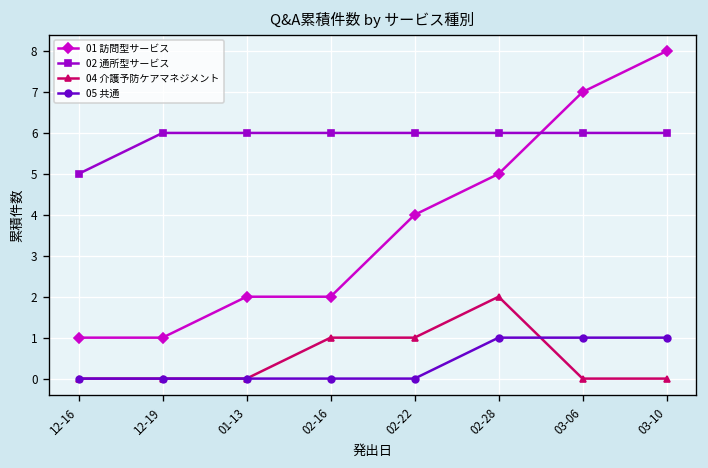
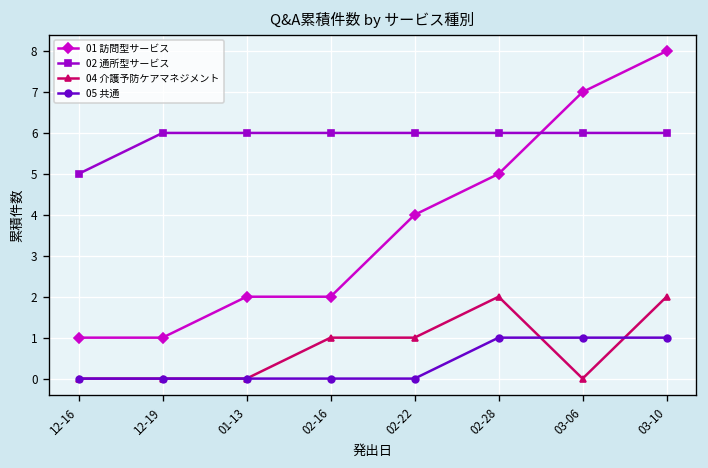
04 介護予防ケアマネジメント, 03-10: 0 -> 2
